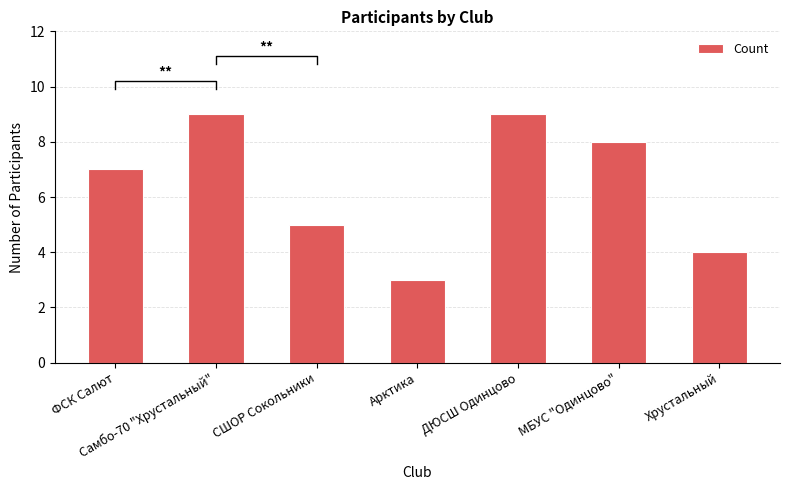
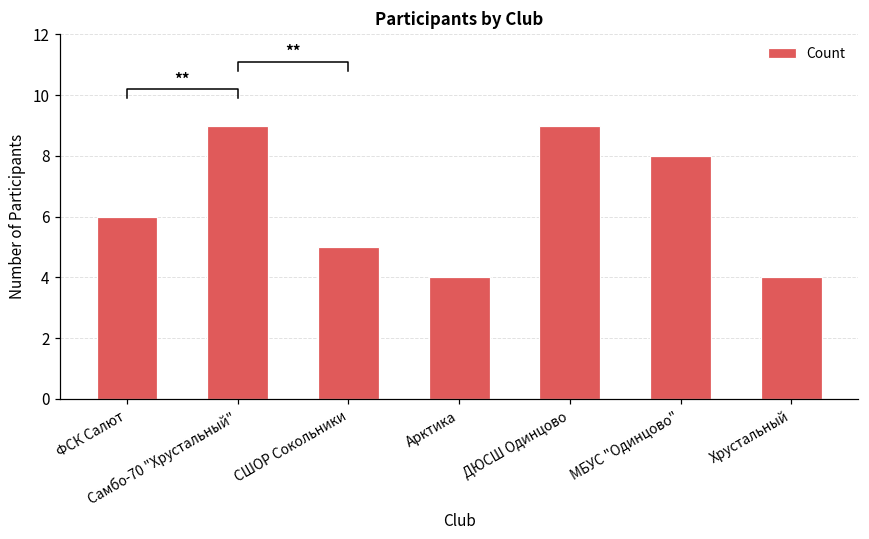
Count, ФСК Салют: 7 -> 6
Count, Арктика: 3 -> 4
